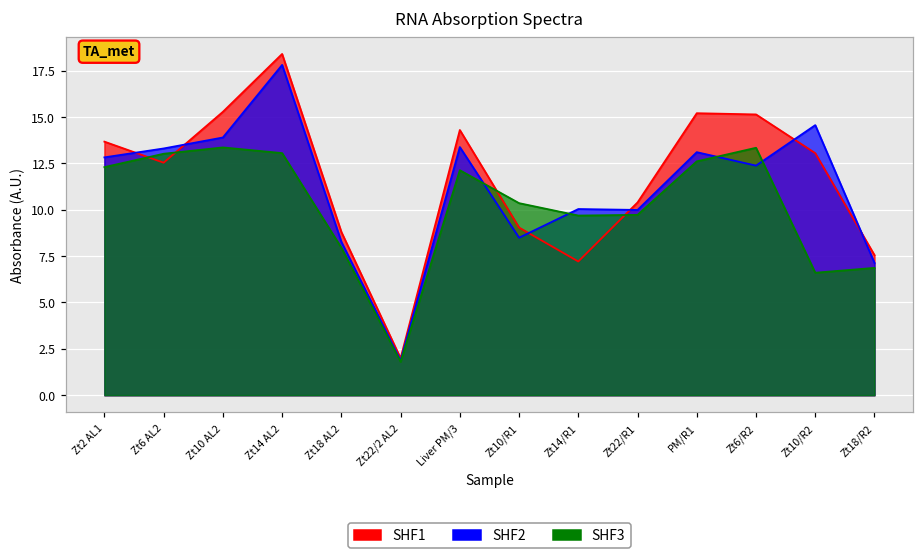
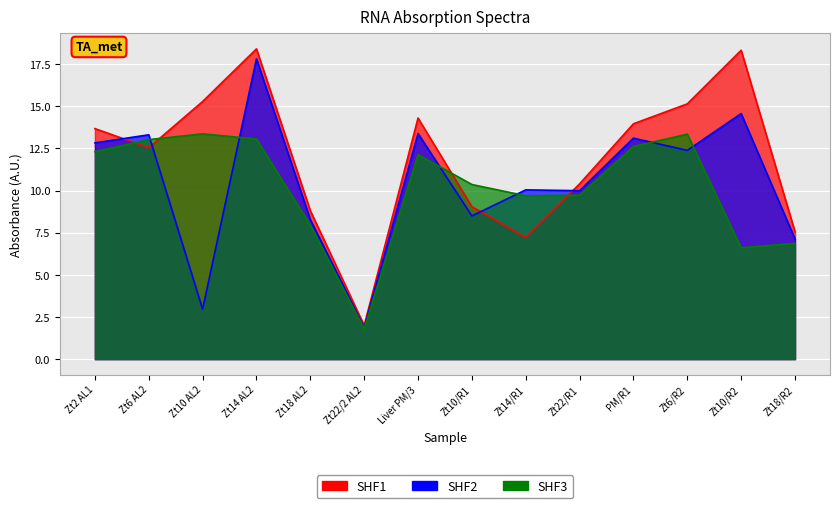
SHF2, Zt10 AL2: 13.9 -> 3.0
SHF1, PM/R1: 15.2 -> 14.0
SHF1, Zt10/R2: 13.1 -> 18.3
